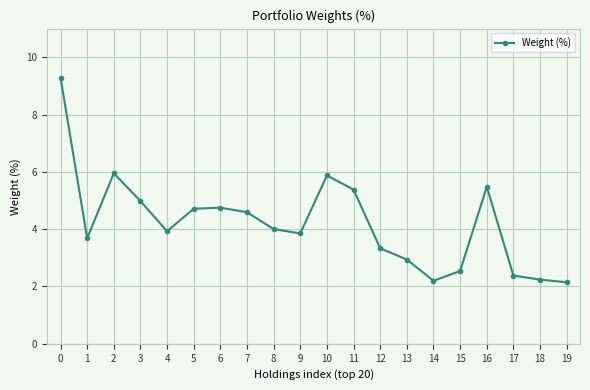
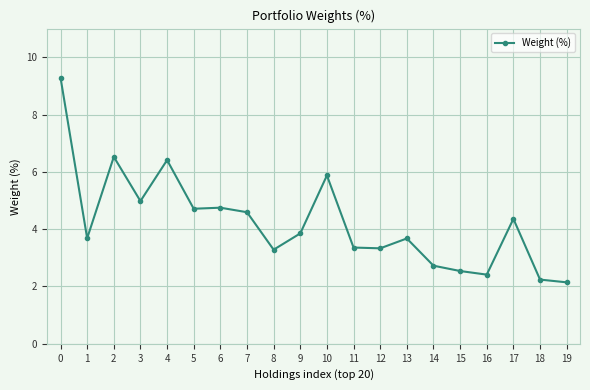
2: 6.0 -> 6.5
4: 3.9 -> 6.4
8: 4.0 -> 3.3
11: 5.4 -> 3.4
13: 2.9 -> 3.7
14: 2.2 -> 2.7
16: 5.5 -> 2.4
17: 2.4 -> 4.4
